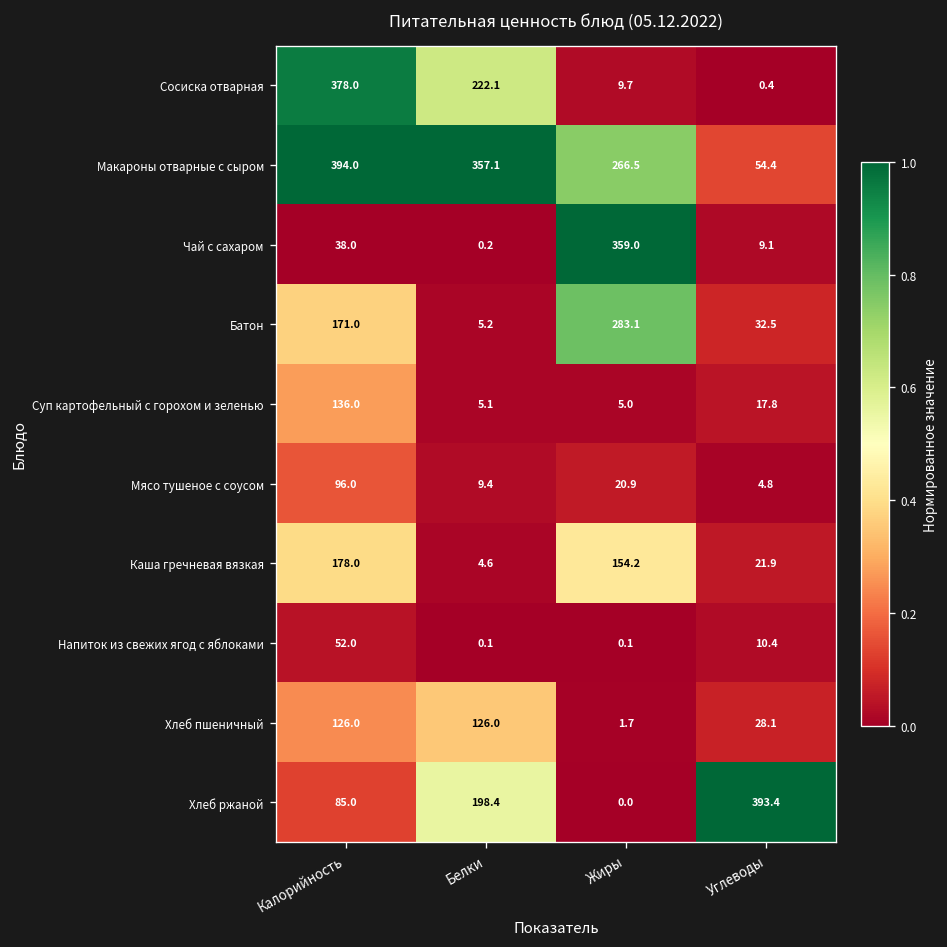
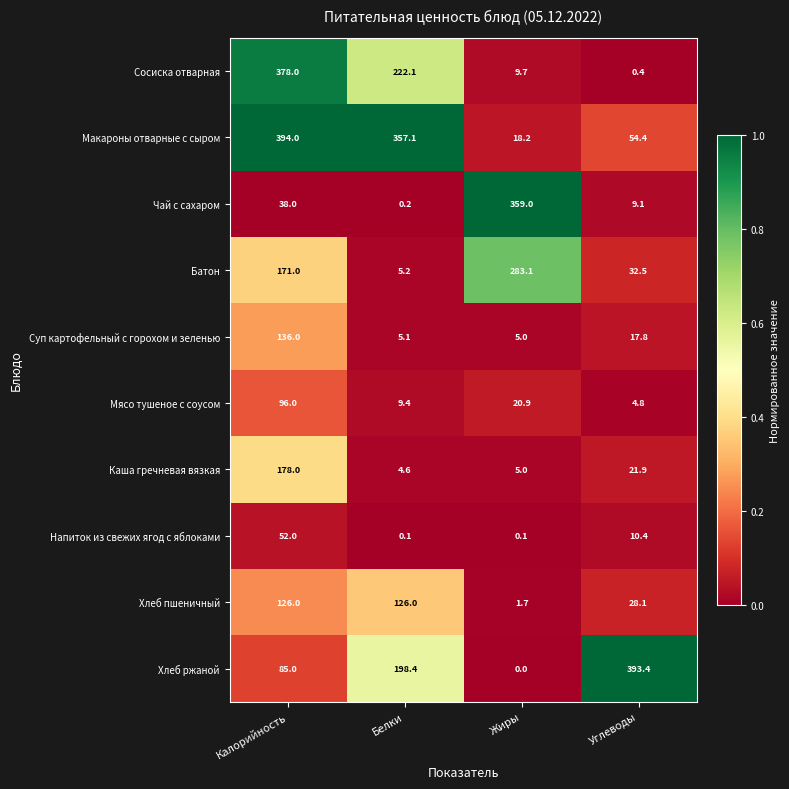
Макароны отварные с сыром, Жиры: 266.5 -> 18.2
Каша гречневая вязкая, Жиры: 154.2 -> 5.0
